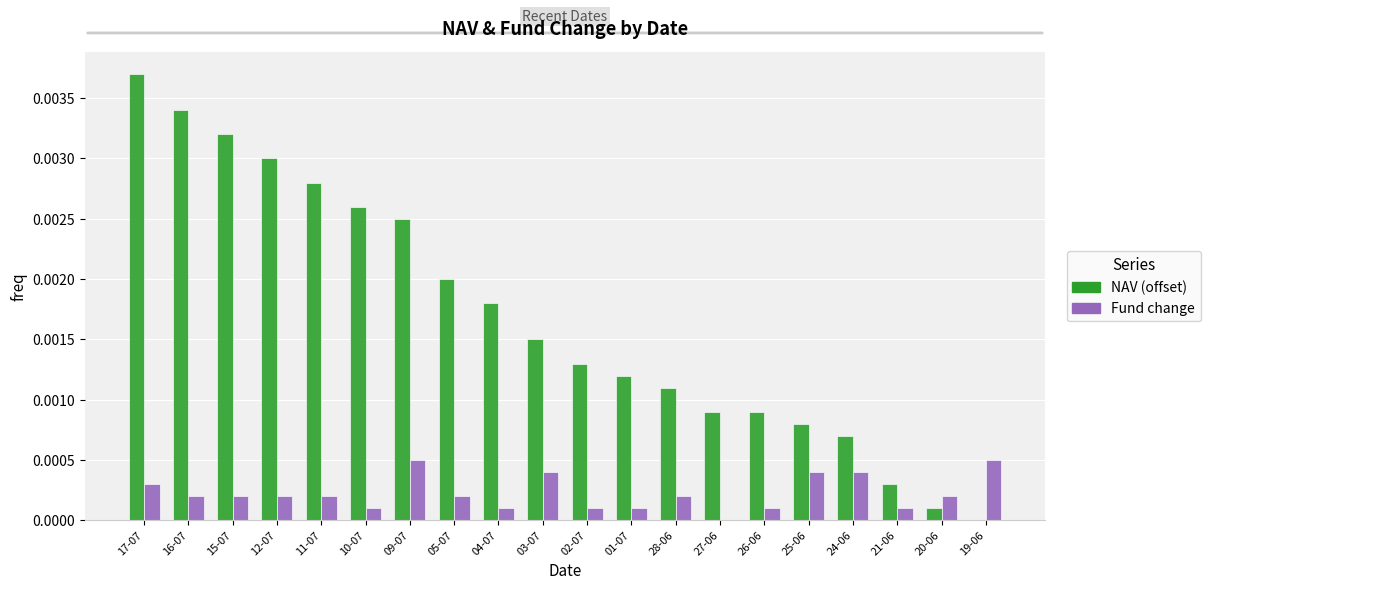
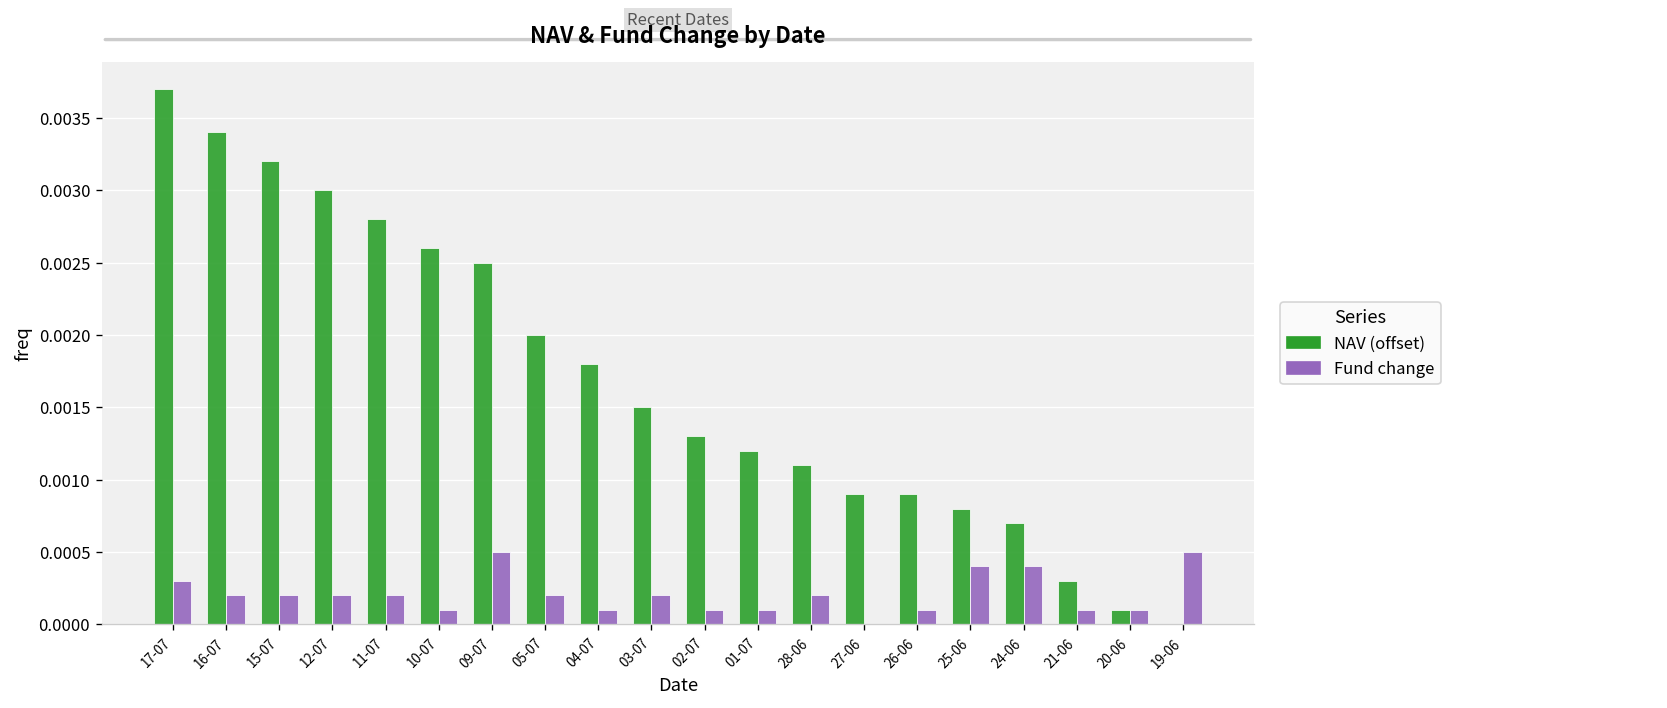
Fund change, 03-07: 0.0004 -> 0.0002
Fund change, 20-06: 0.0002 -> 0.0001
